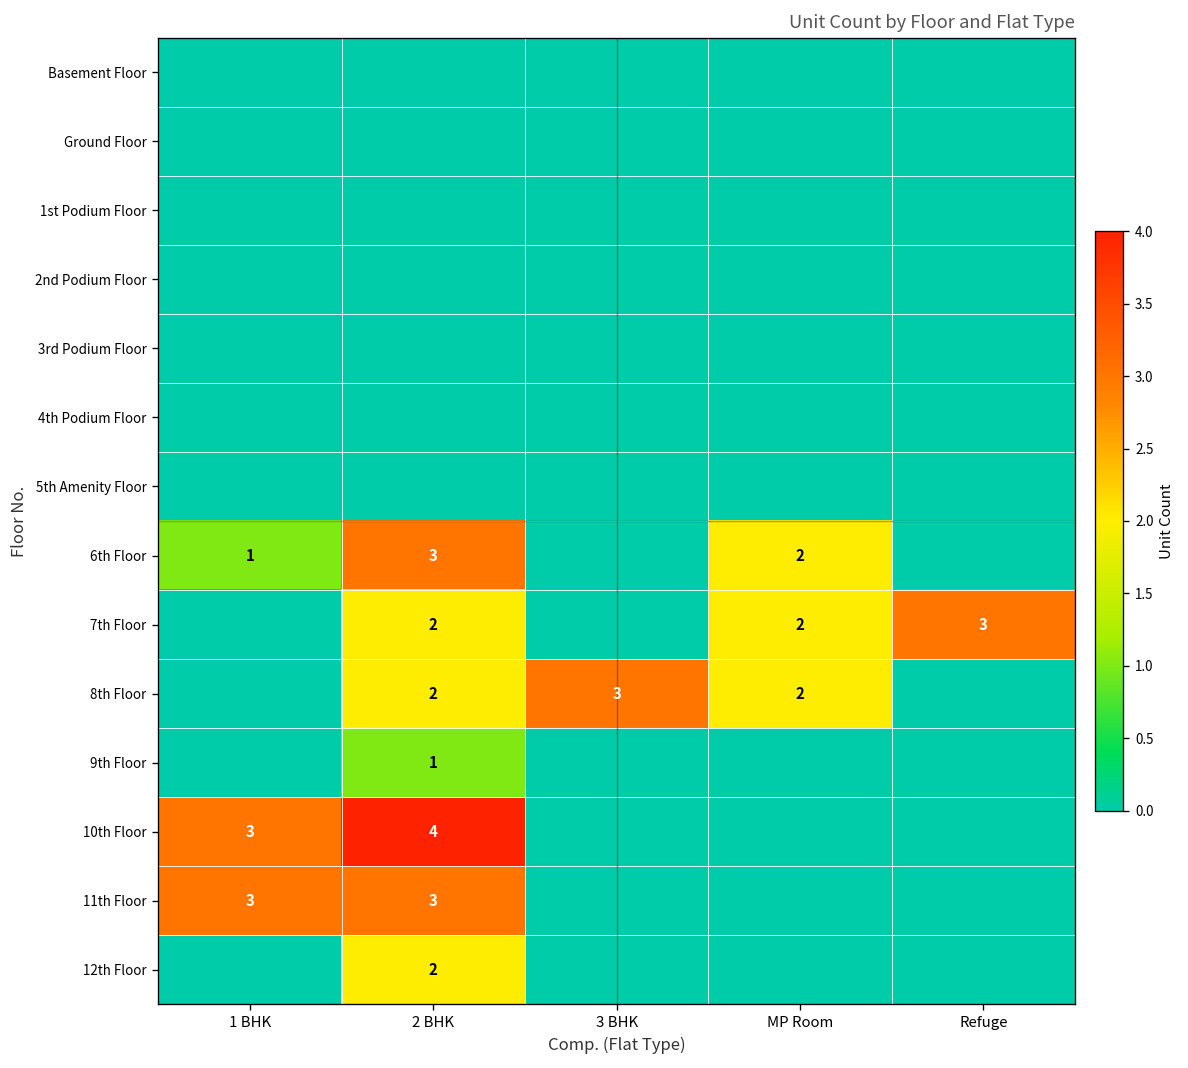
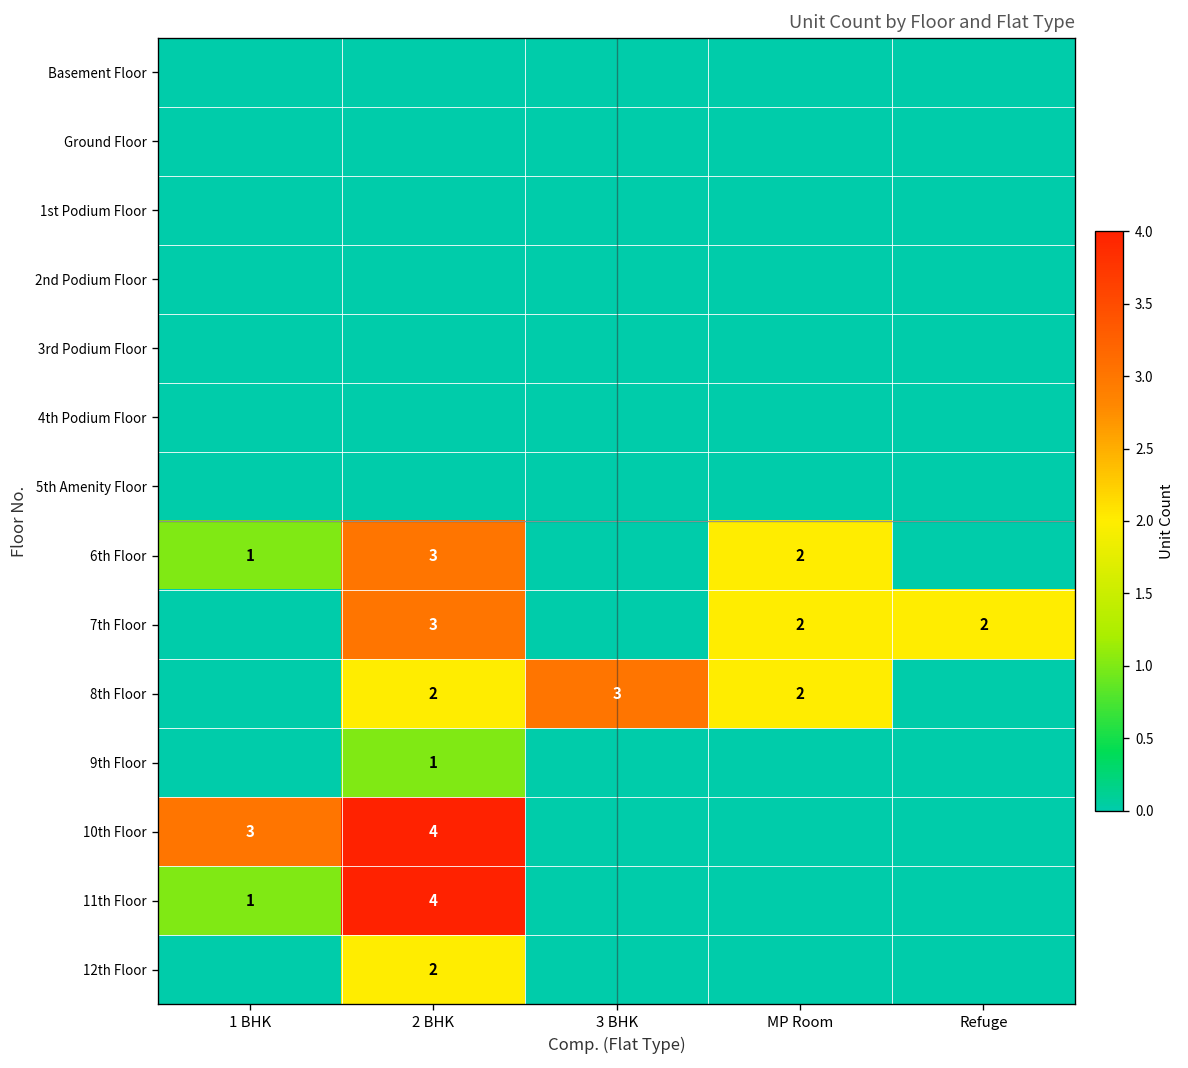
7th Floor, 2 BHK: 2 -> 3
7th Floor, Refuge: 3 -> 2
11th Floor, 1 BHK: 3 -> 1
11th Floor, 2 BHK: 3 -> 4
